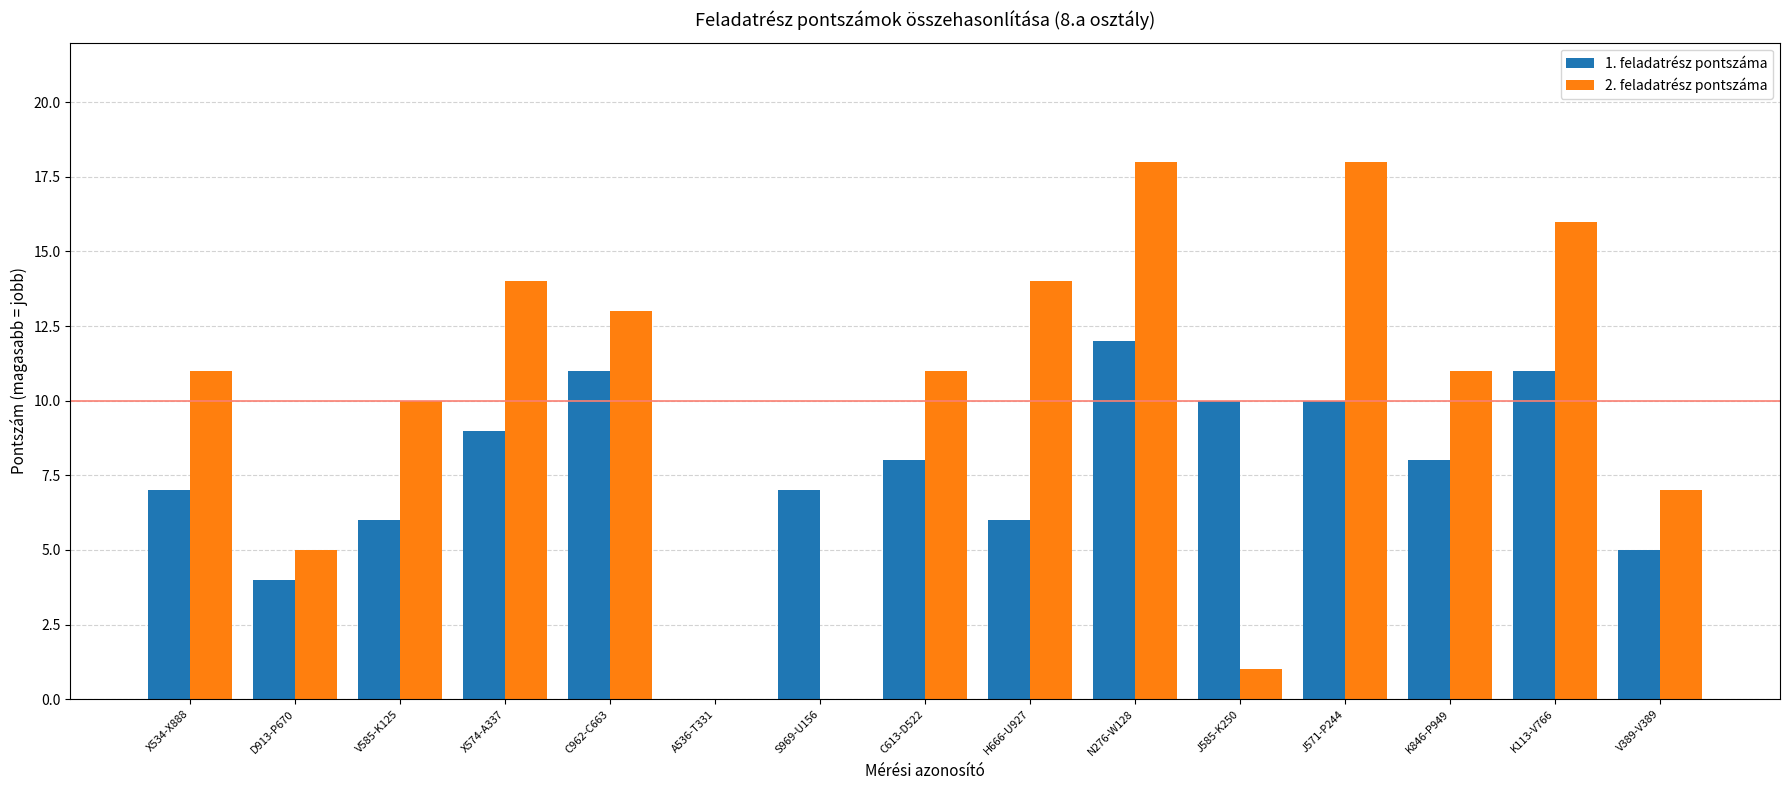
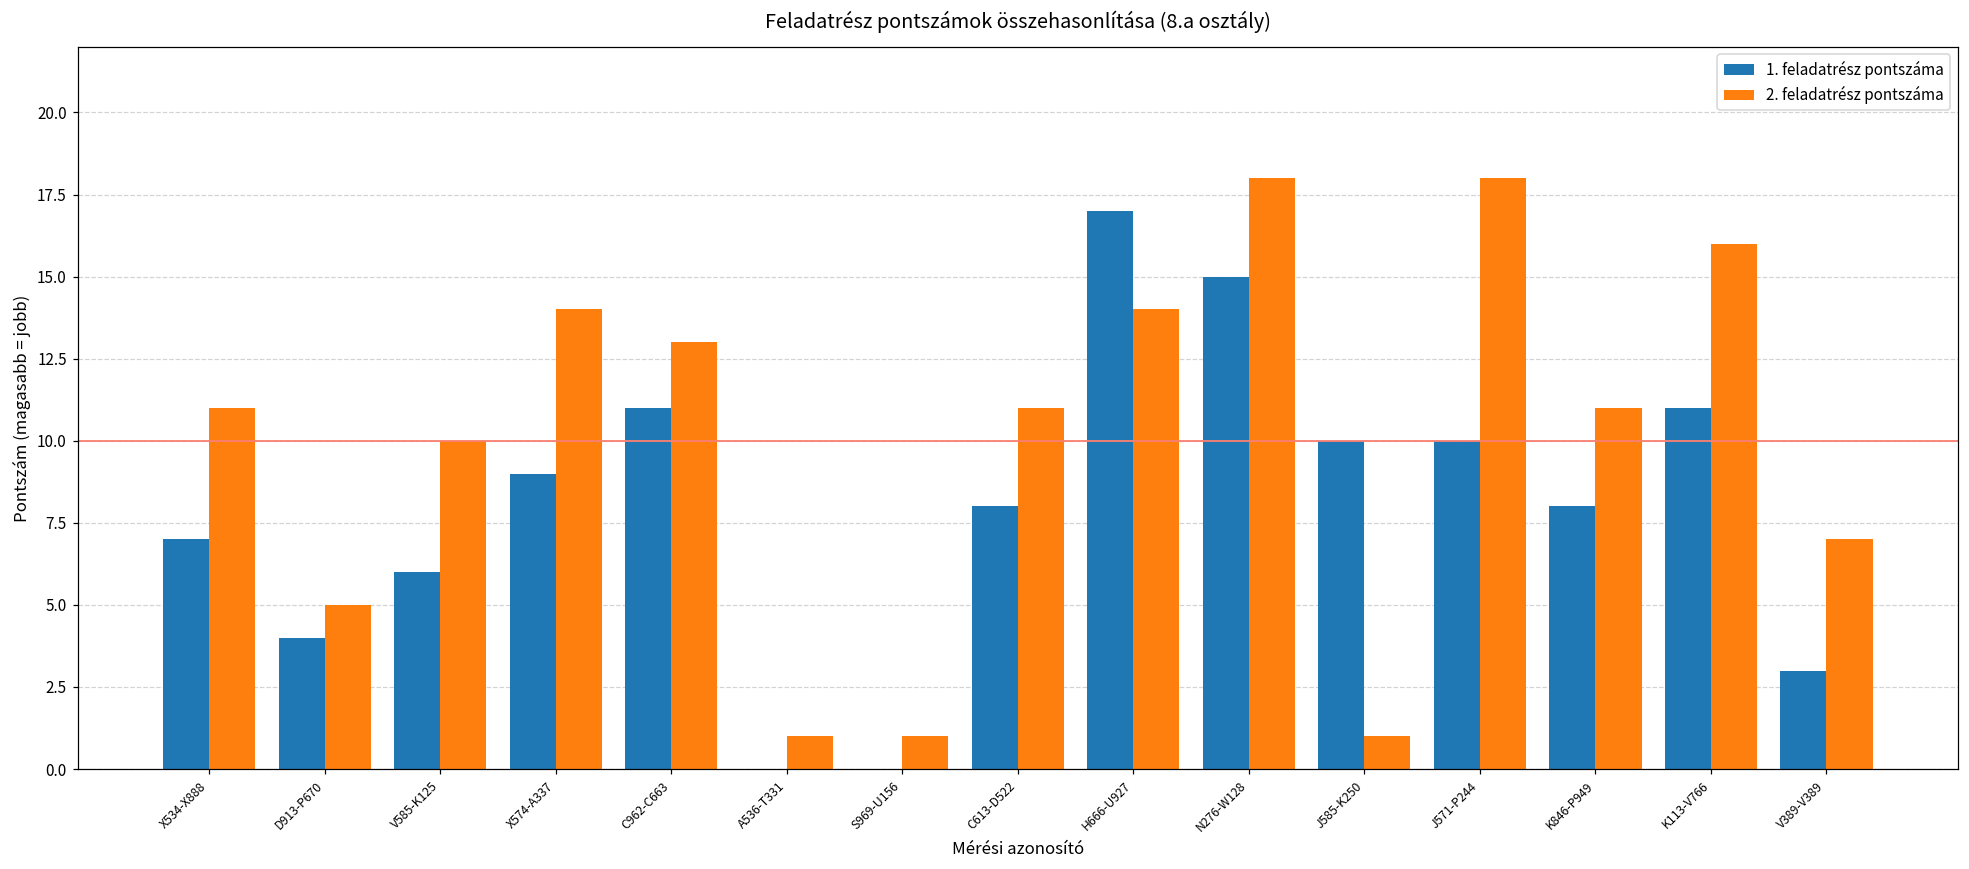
2. feladatrész pontszáma, A536-T331: 0 -> 1
1. feladatrész pontszáma, S969-U156: 7 -> 0
2. feladatrész pontszáma, S969-U156: 0 -> 1
1. feladatrész pontszáma, H666-U927: 6 -> 17
1. feladatrész pontszáma, N276-W128: 12 -> 15
1. feladatrész pontszáma, V389-V389: 5 -> 3
